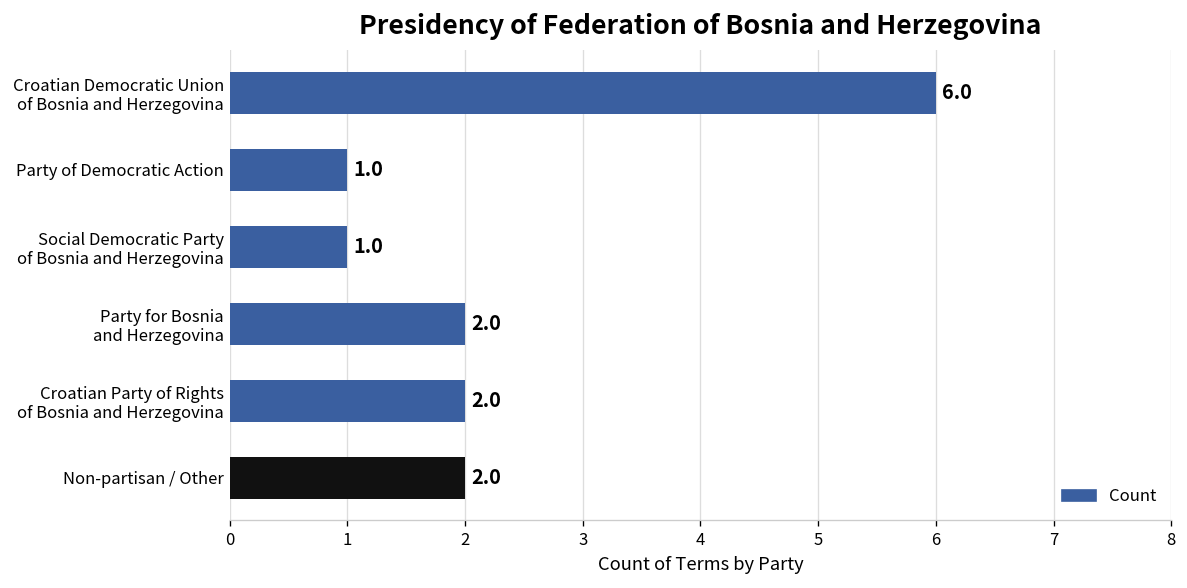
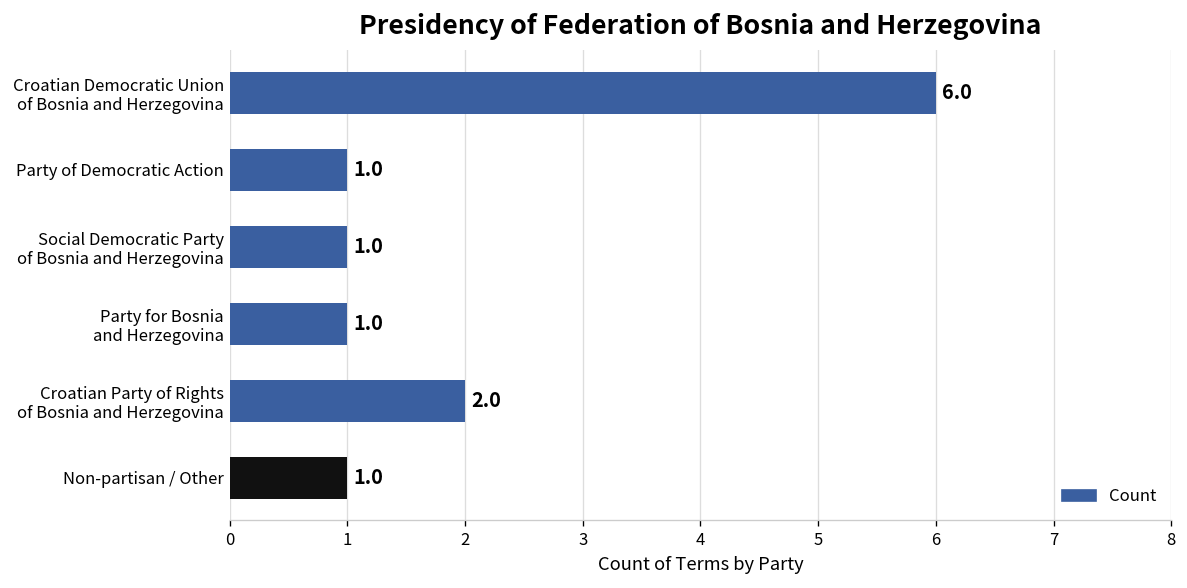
Party for Bosnia and Herzegovina: 2.0 -> 1.0
Non-partisan / Other: 2.0 -> 1.0
